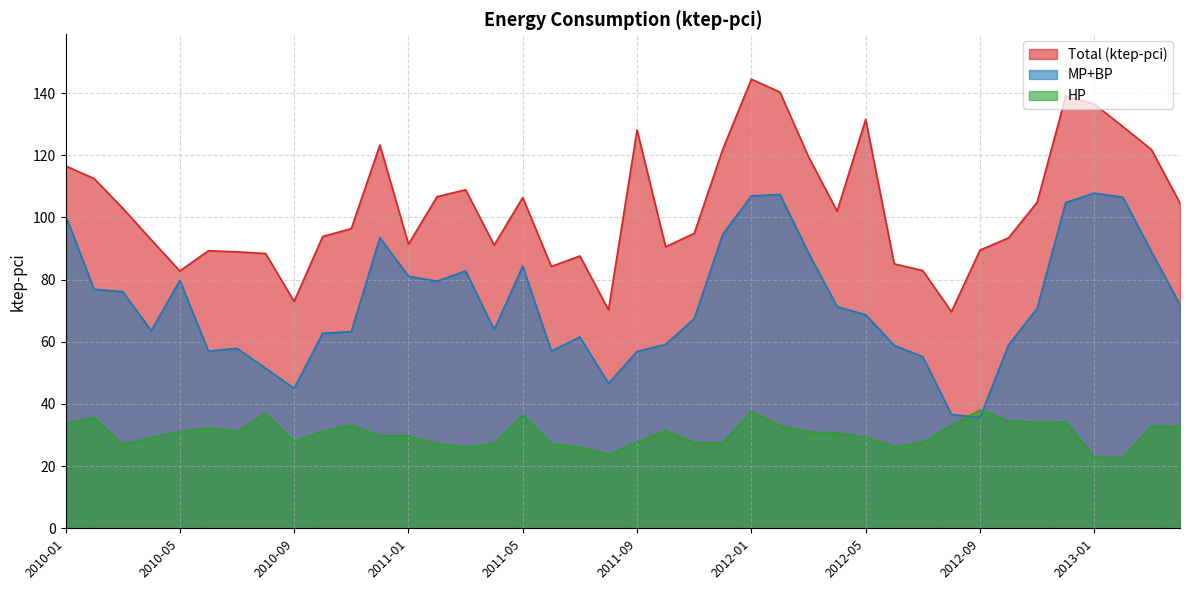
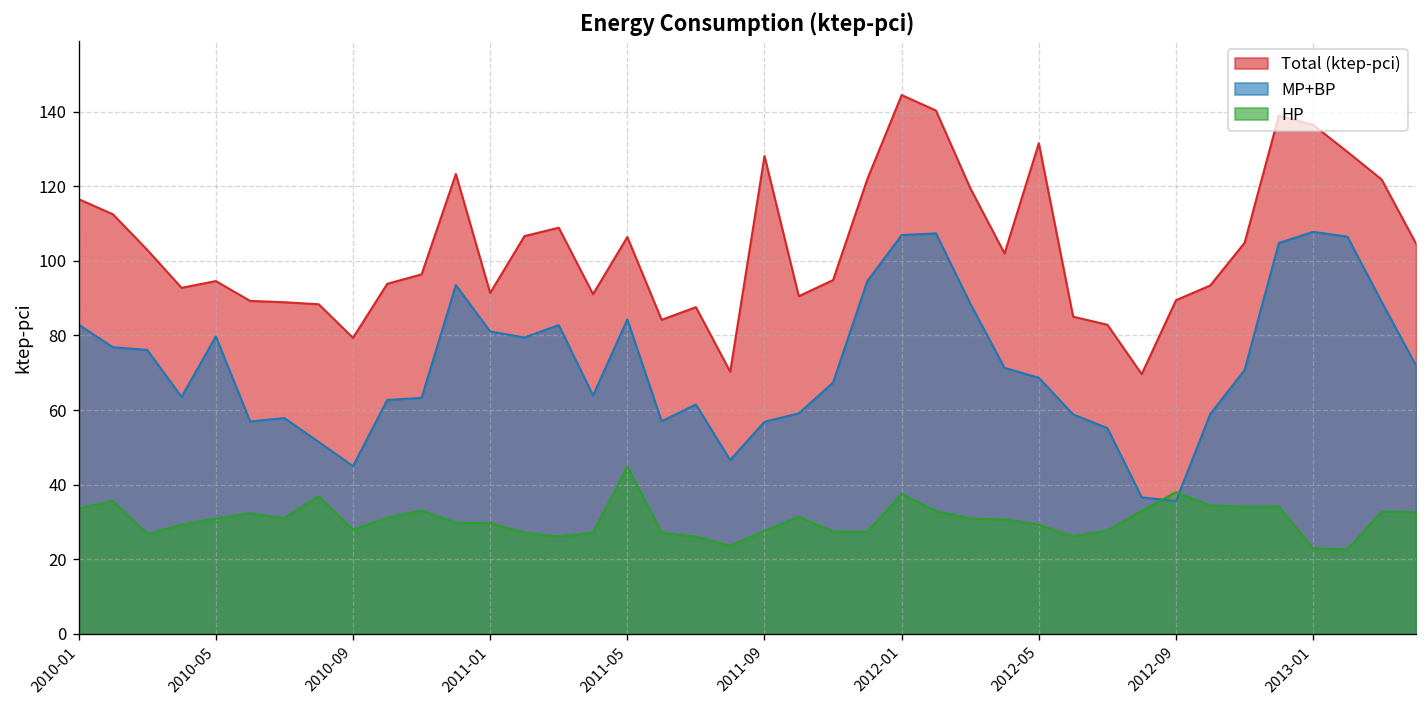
MP+BP, 2010-01: 101 -> 83
Total (ktep-pci), 2010-05: 83 -> 95
Total (ktep-pci), 2010-09: 73 -> 79
HP, 2011-05: 36 -> 45
